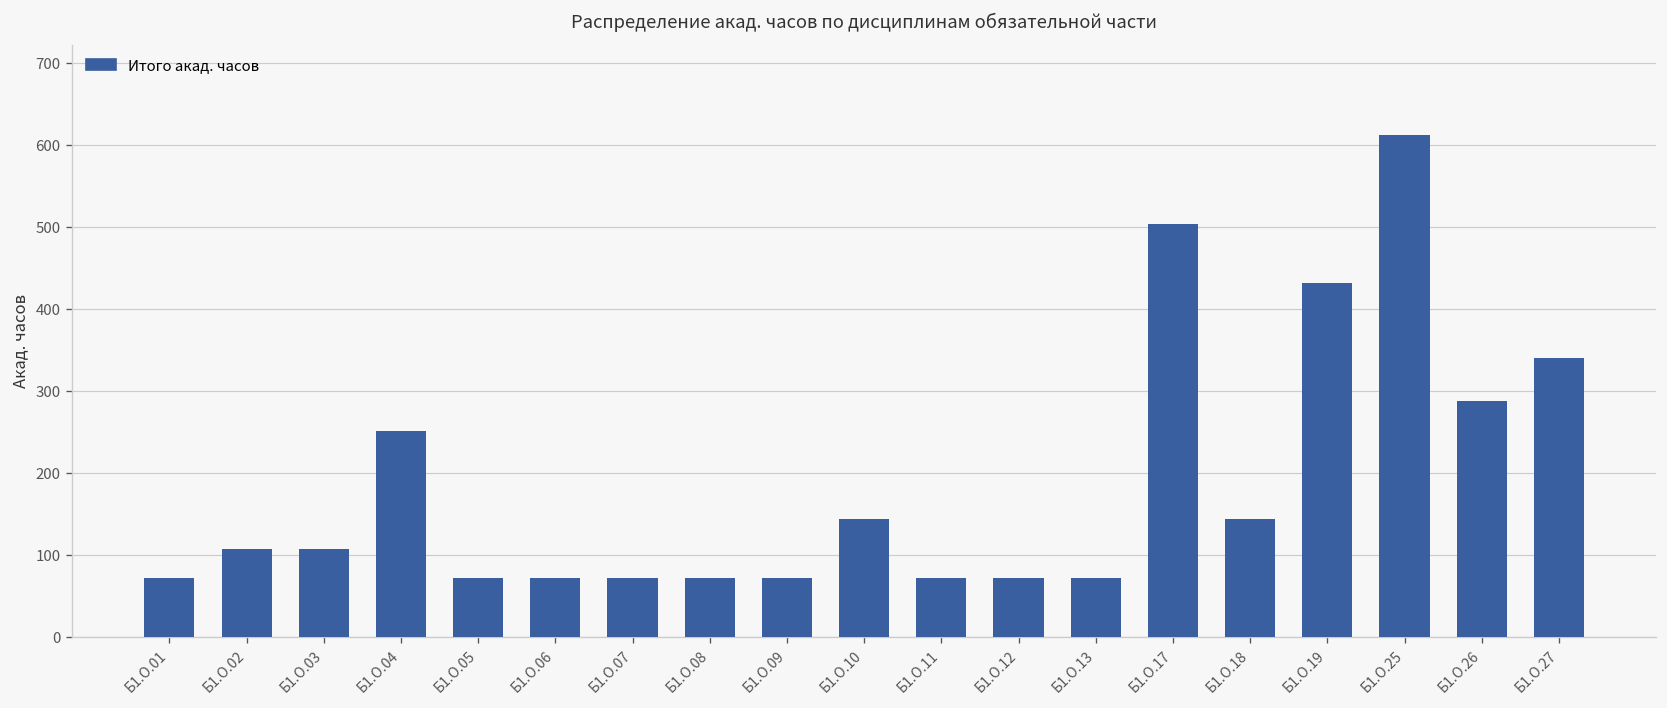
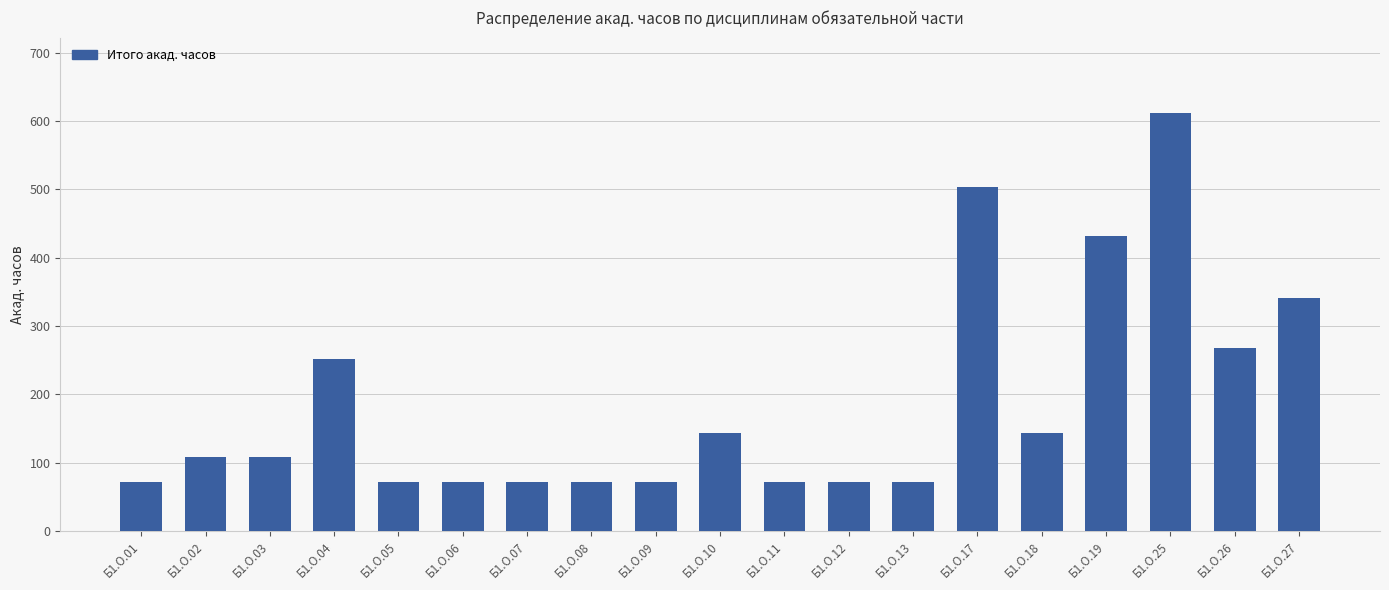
Б1.О.26: 290 -> 270
